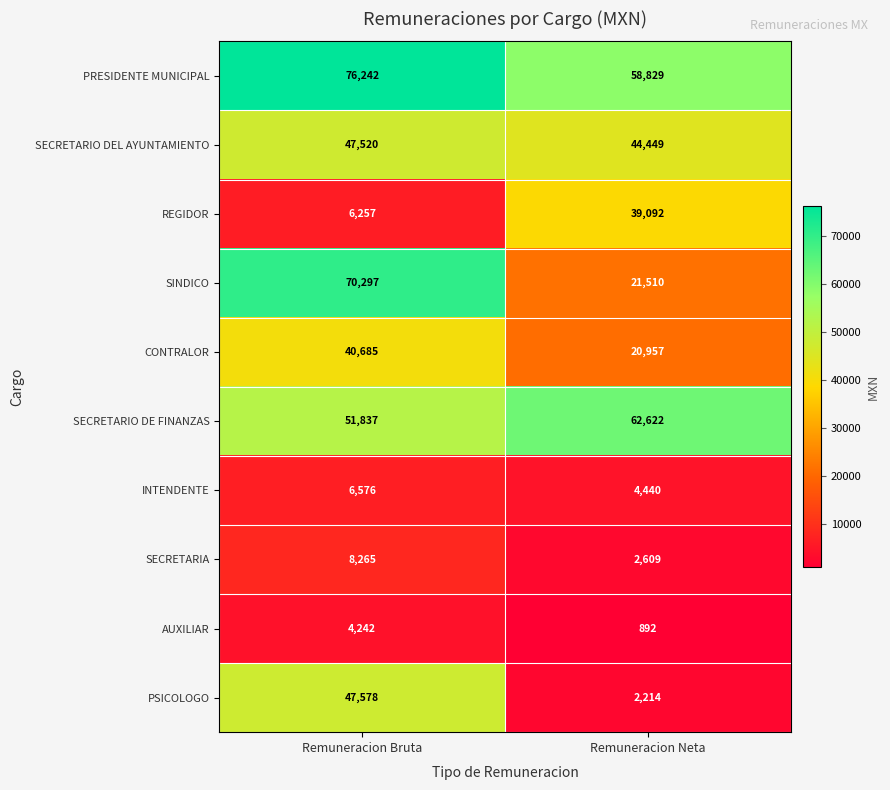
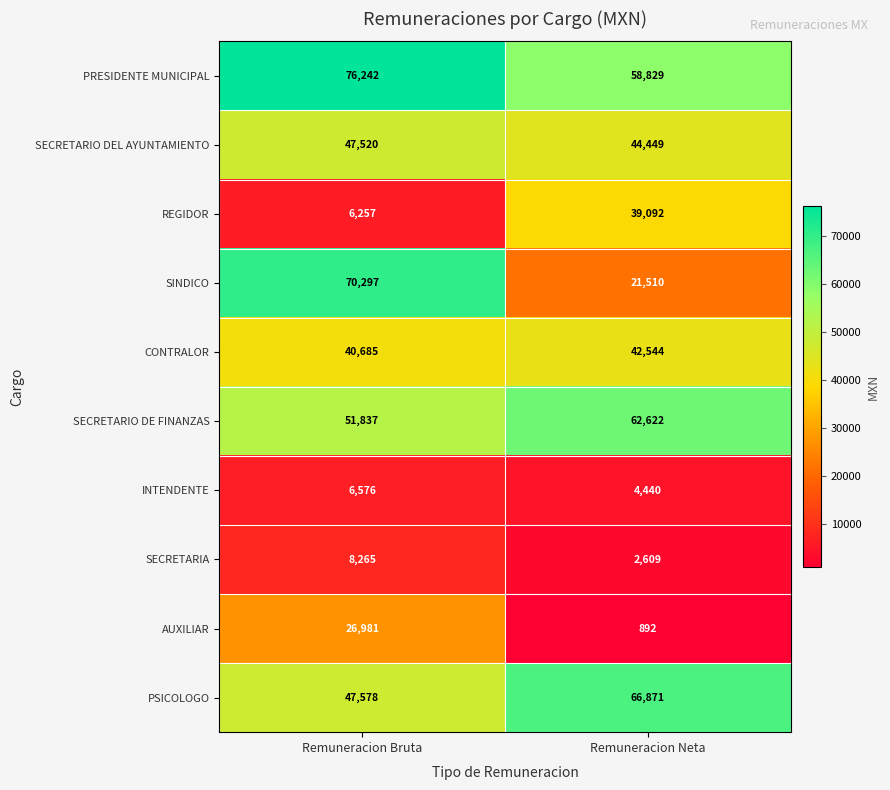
CONTRALOR, Remuneracion Neta: 20,957 -> 42,544
AUXILIAR, Remuneracion Bruta: 4,242 -> 26,981
PSICOLOGO, Remuneracion Neta: 2,214 -> 66,871
